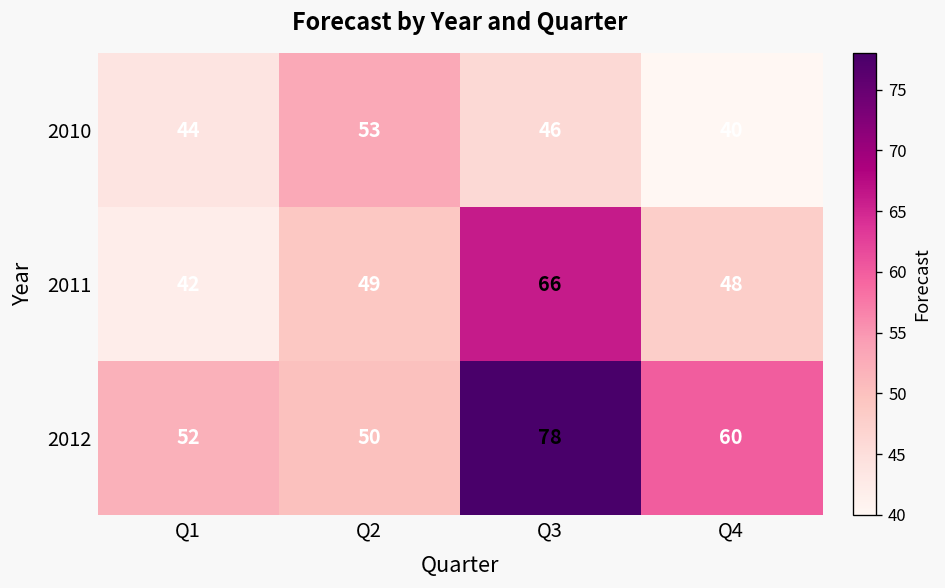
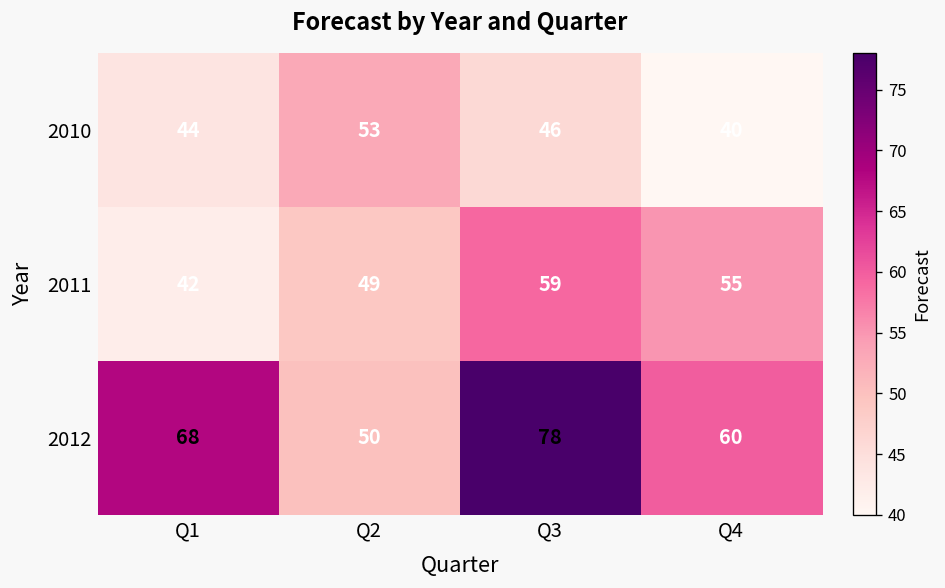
2011, Q3: 66 -> 59
2011, Q4: 48 -> 55
2012, Q1: 52 -> 68
